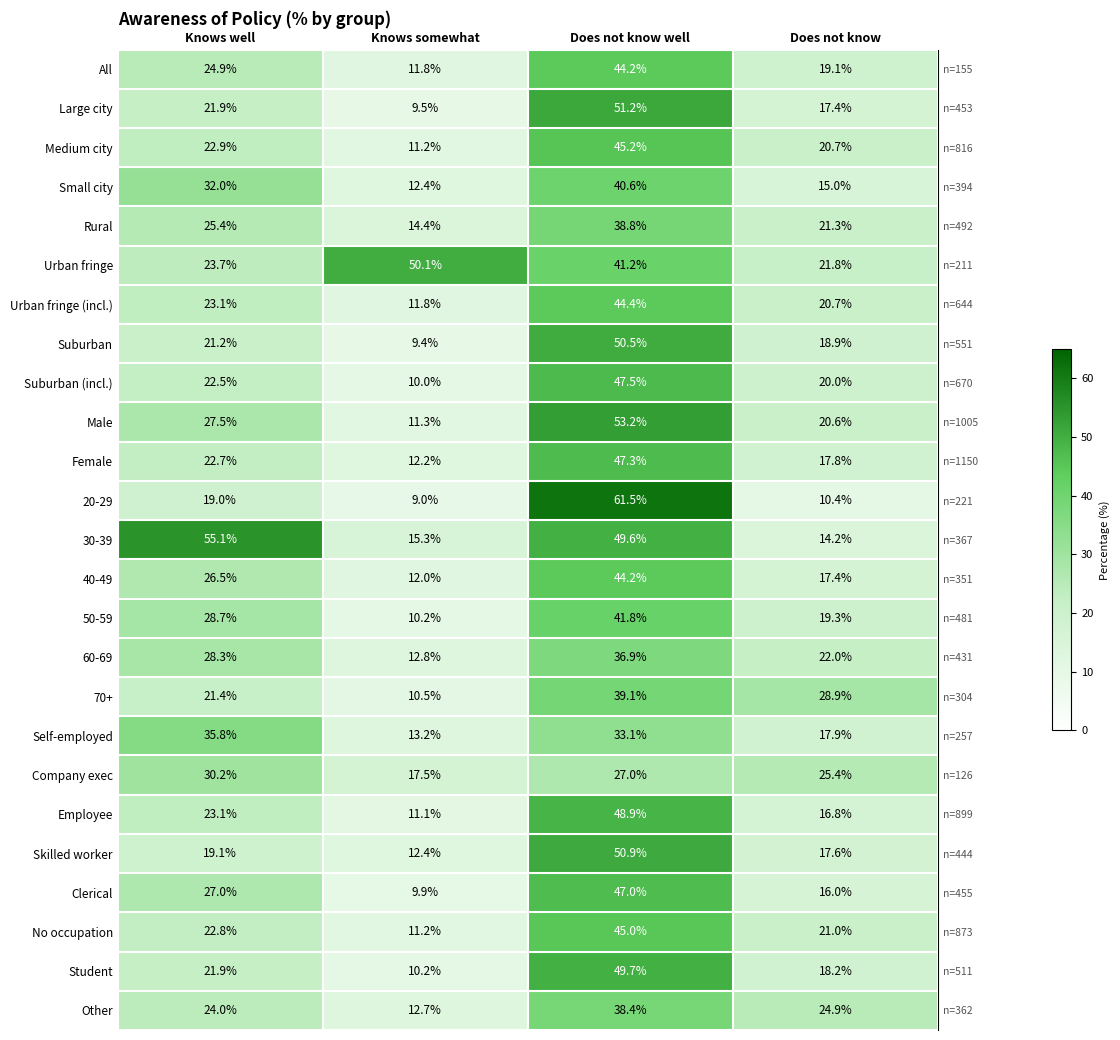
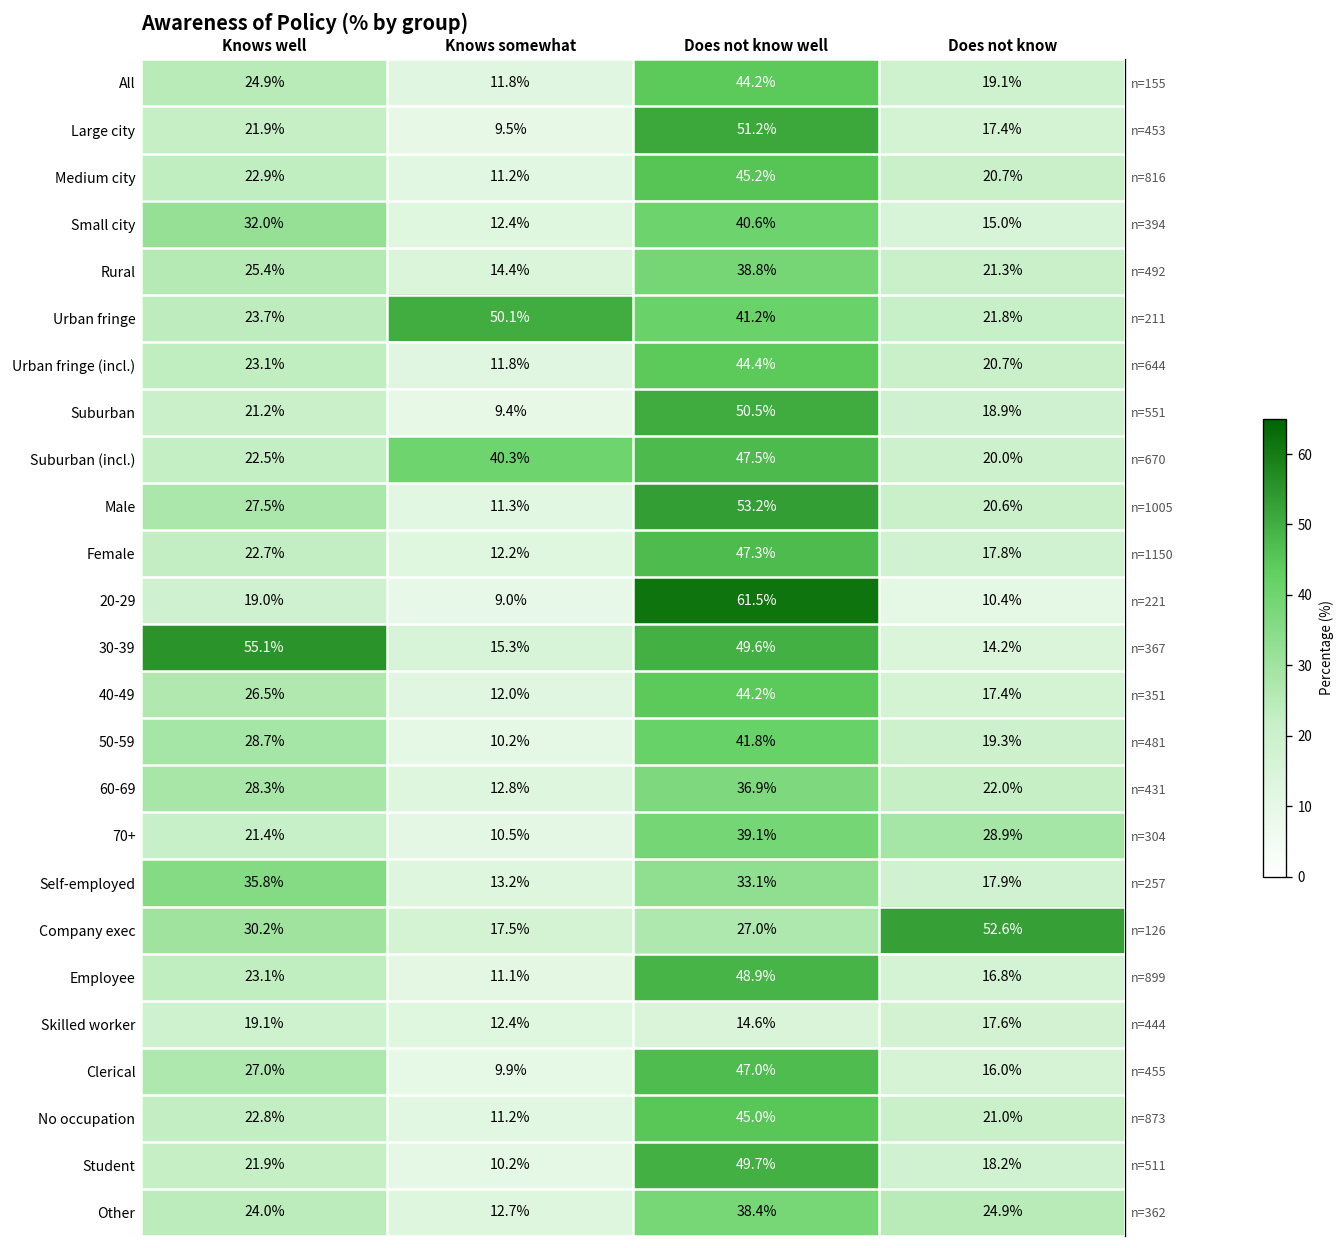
Suburban (incl.), Knows somewhat: 10.0% -> 40.3%
Company exec, Does not know: 25.4% -> 52.6%
Skilled worker, Does not know well: 50.9% -> 14.6%
